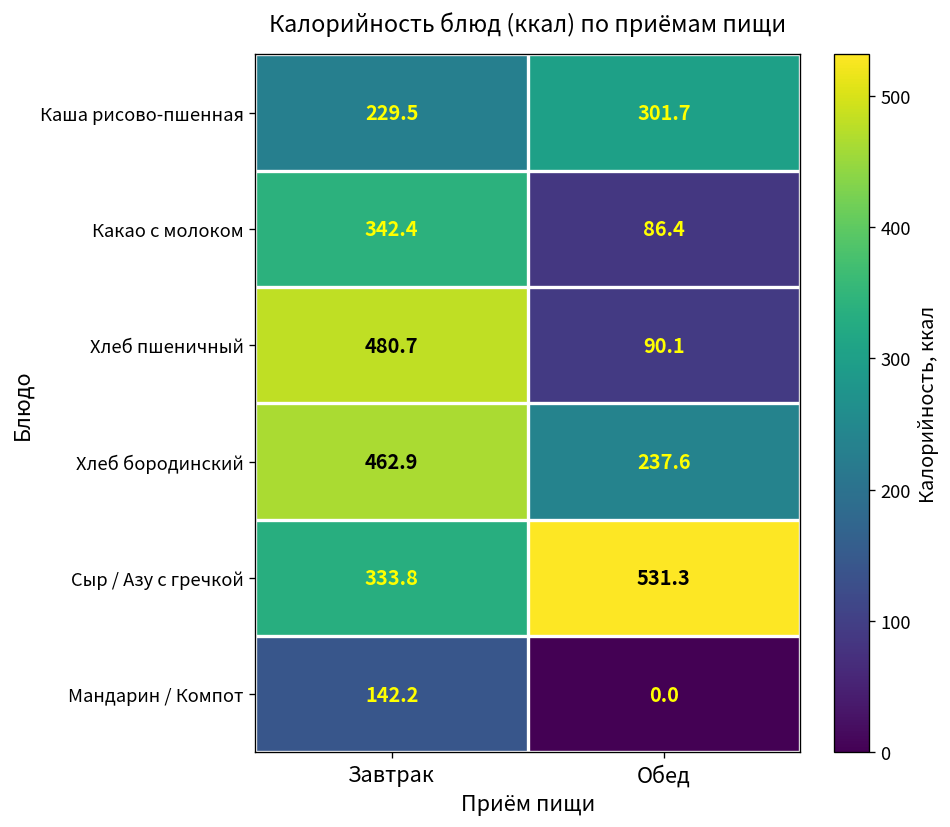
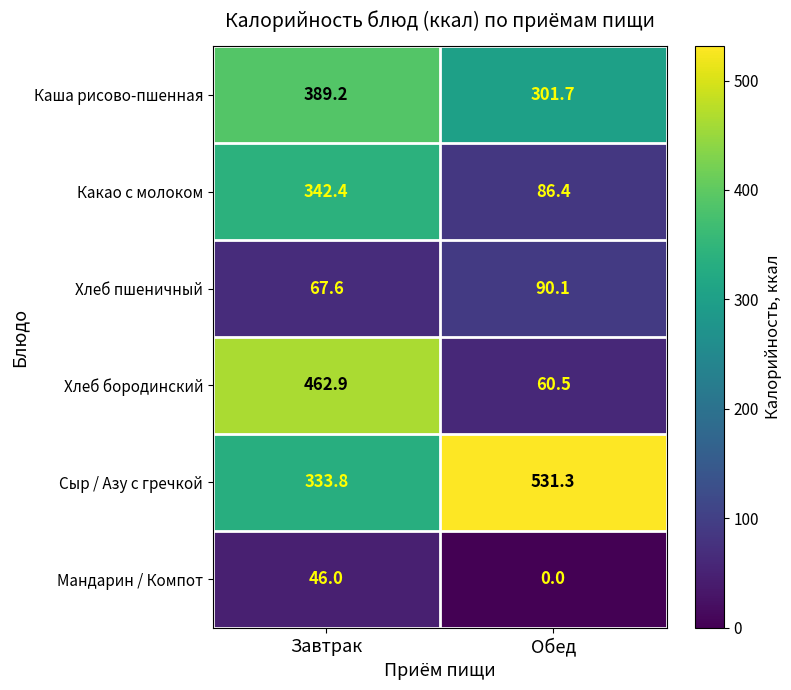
Каша рисово-пшенная, Завтрак: 229.5 -> 389.2
Хлеб пшеничный, Завтрак: 480.7 -> 67.6
Хлеб бородинский, Обед: 237.6 -> 60.5
Мандарин / Компот, Завтрак: 142.2 -> 46.0
